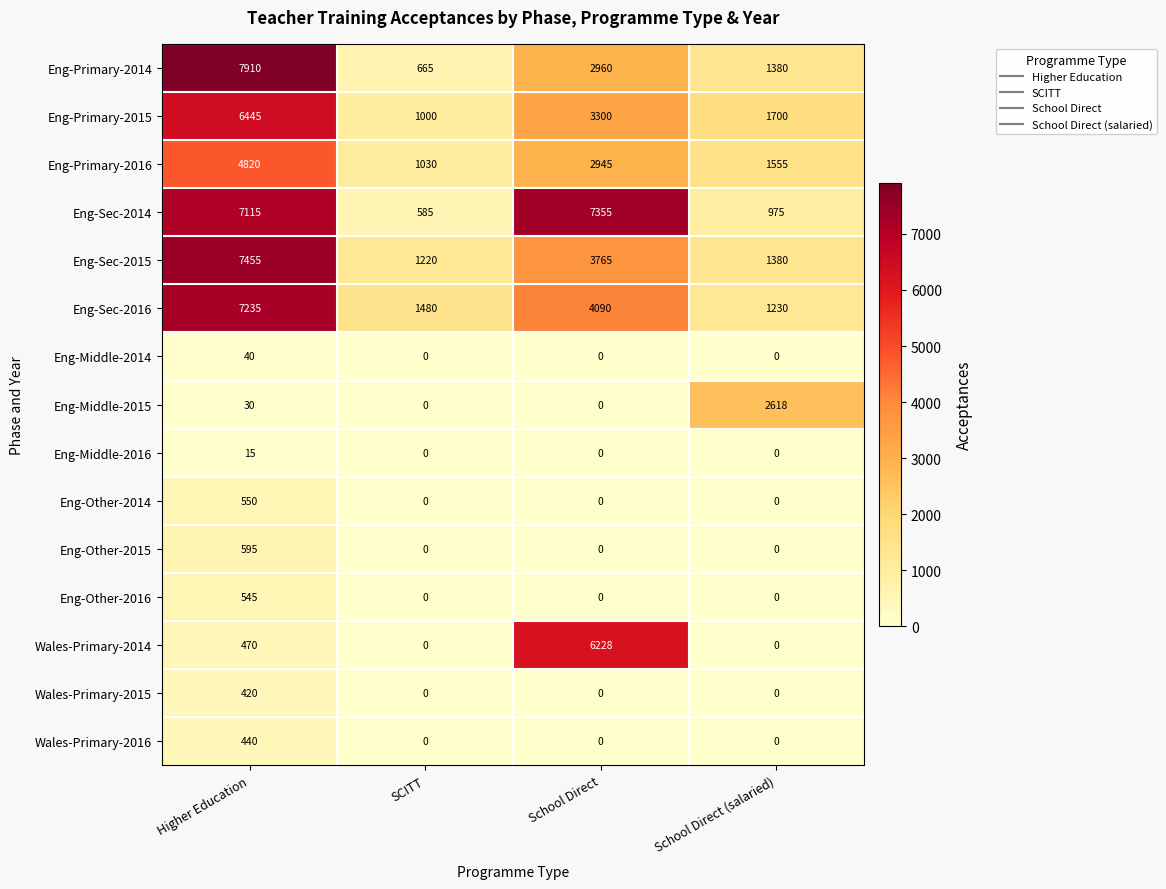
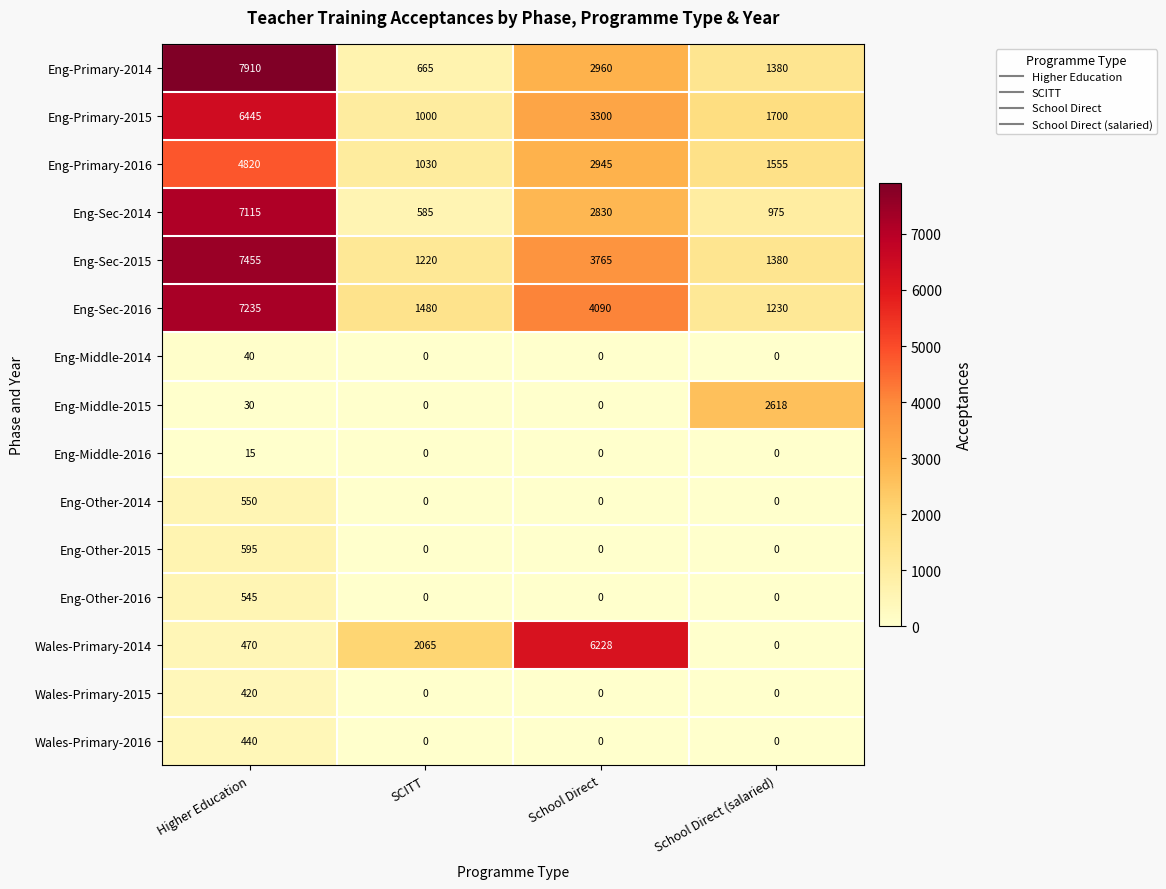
Eng-Sec-2014, School Direct: 7355 -> 2830
Wales-Primary-2014, SCITT: 0 -> 2065
